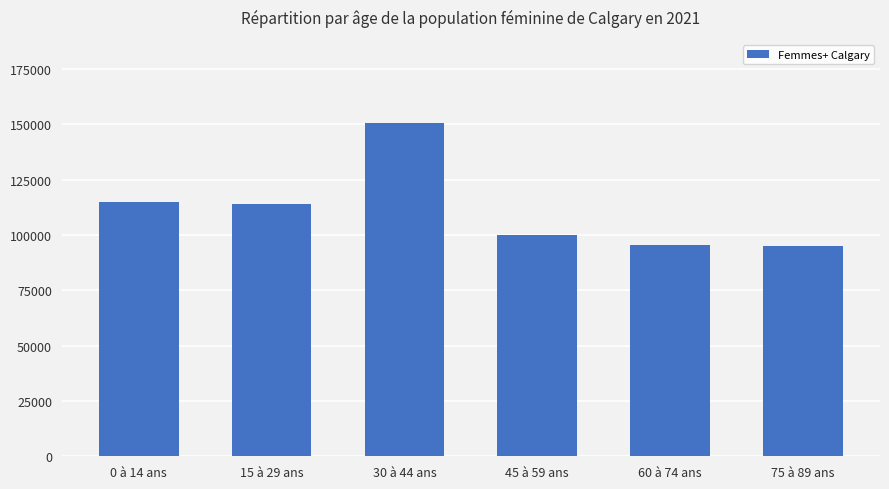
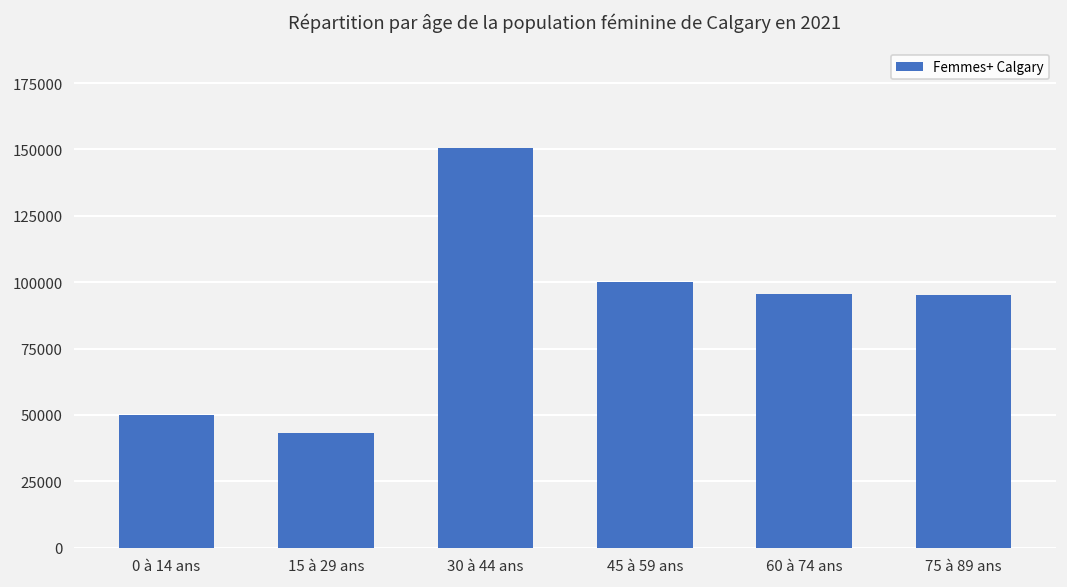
0 à 14 ans: 115000 -> 50000
15 à 29 ans: 114000 -> 43000
